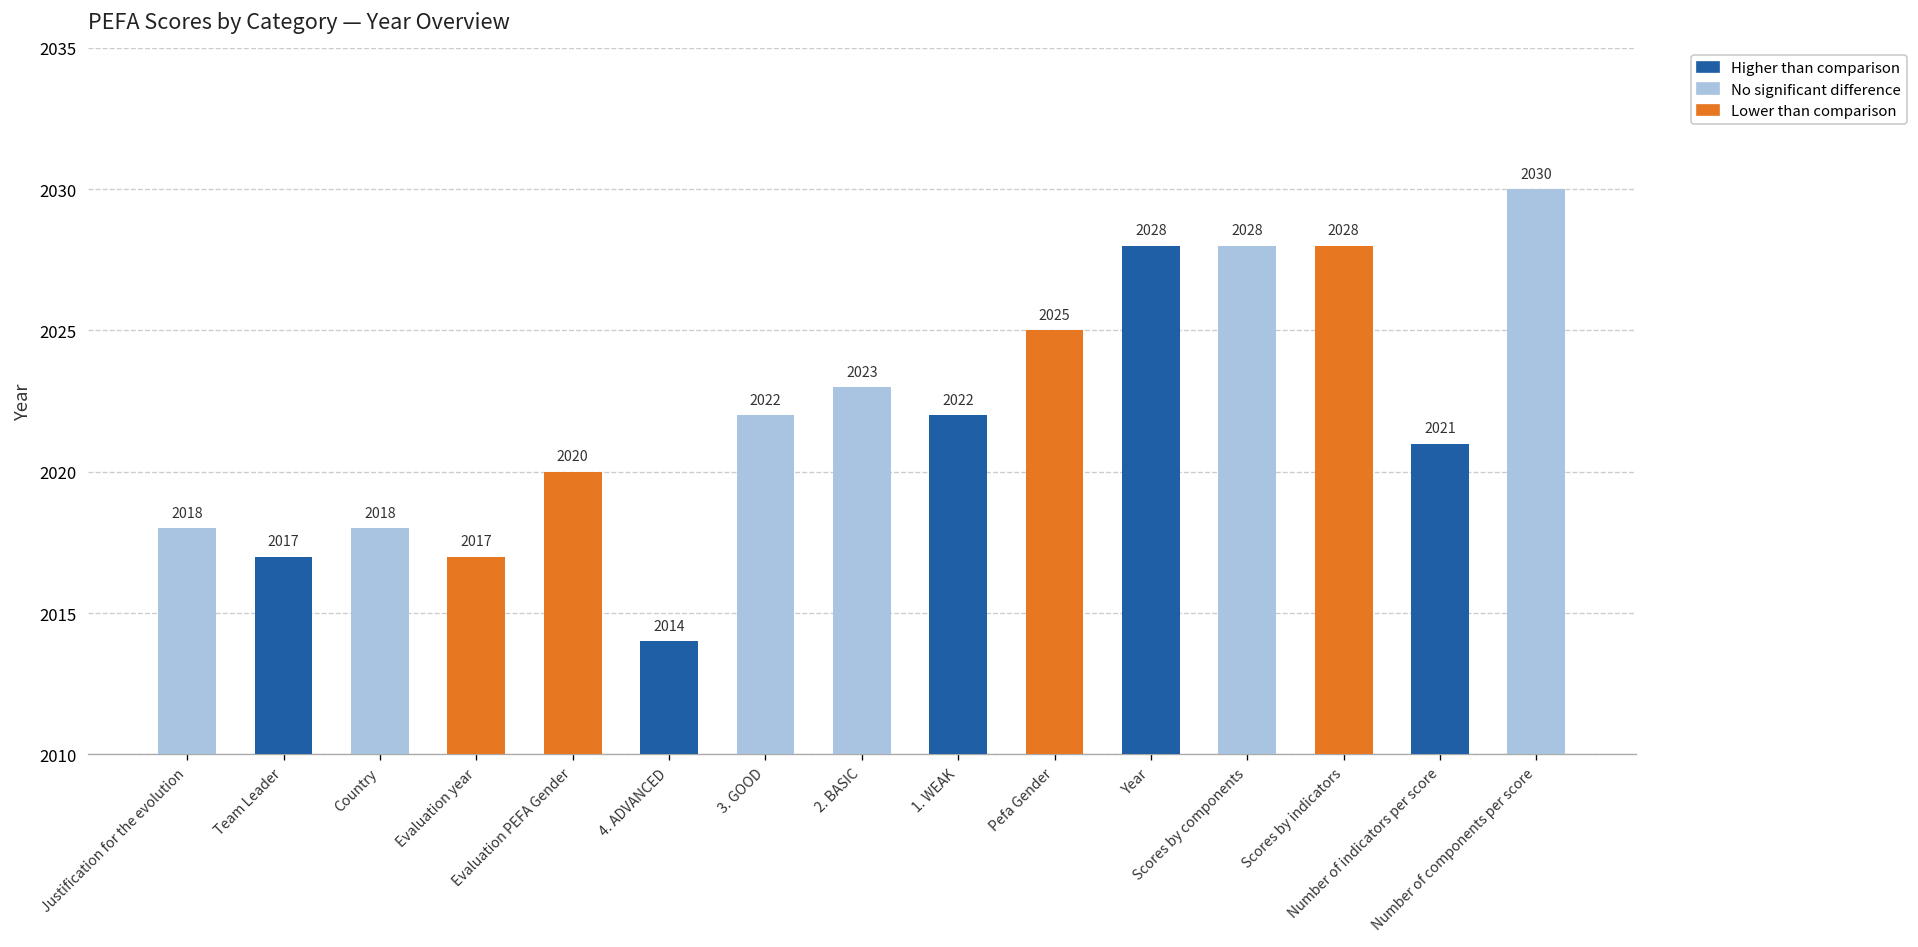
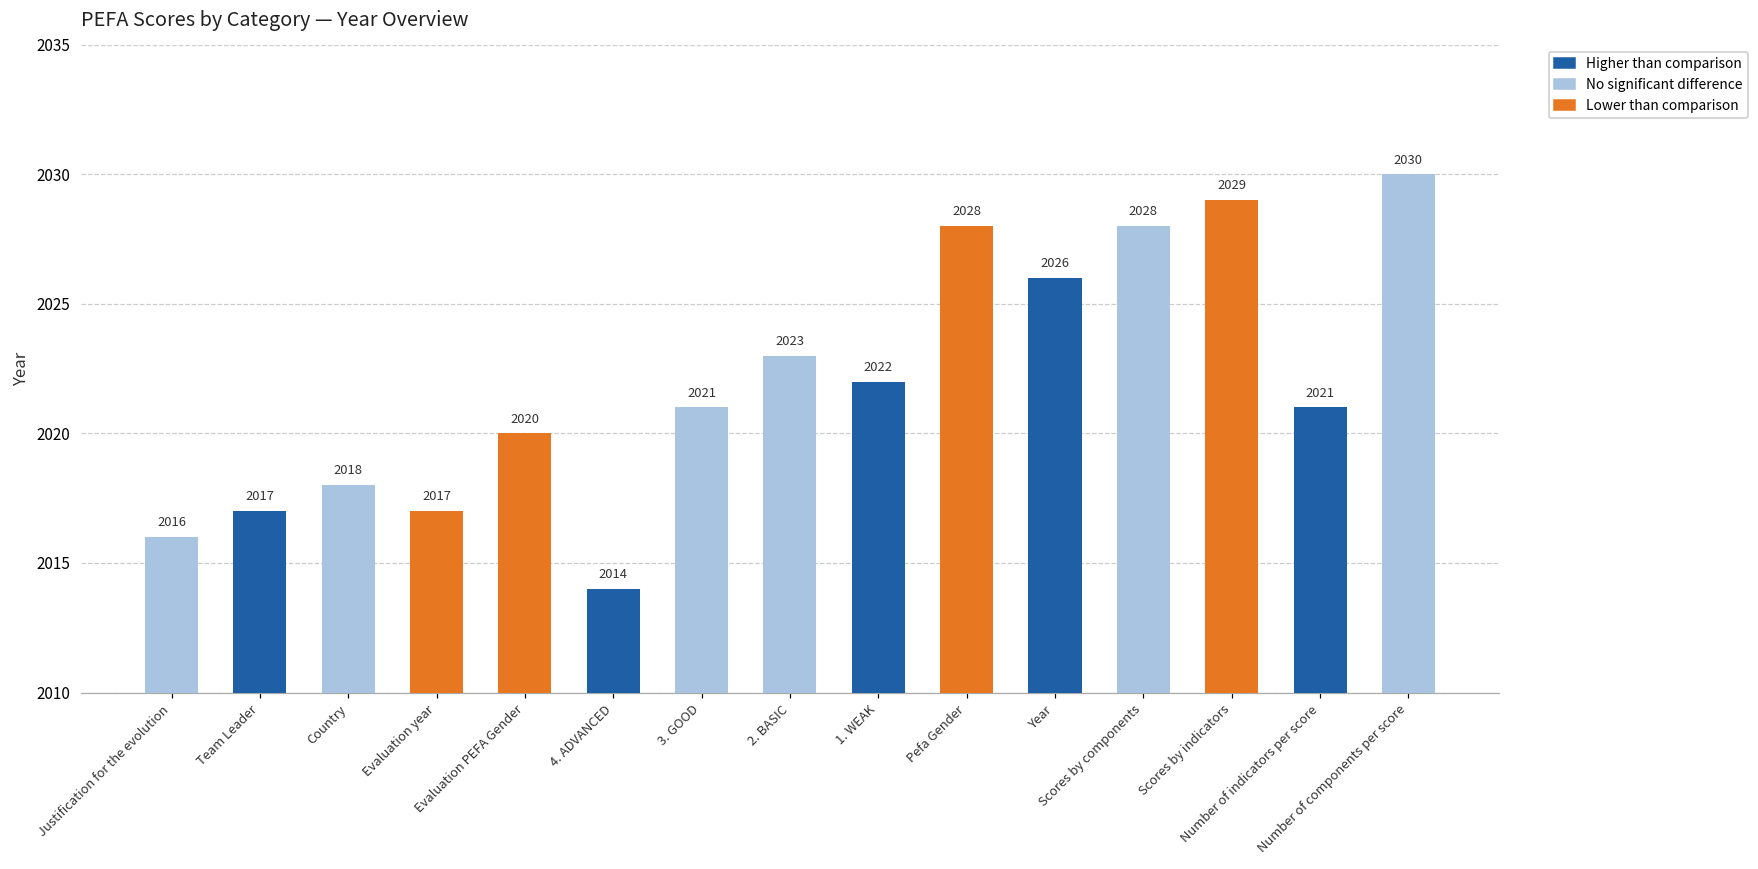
Justification for the evolution: 2018 -> 2016
3. GOOD: 2022 -> 2021
Pefa Gender: 2025 -> 2028
Year: 2028 -> 2026
Scores by indicators: 2028 -> 2029
